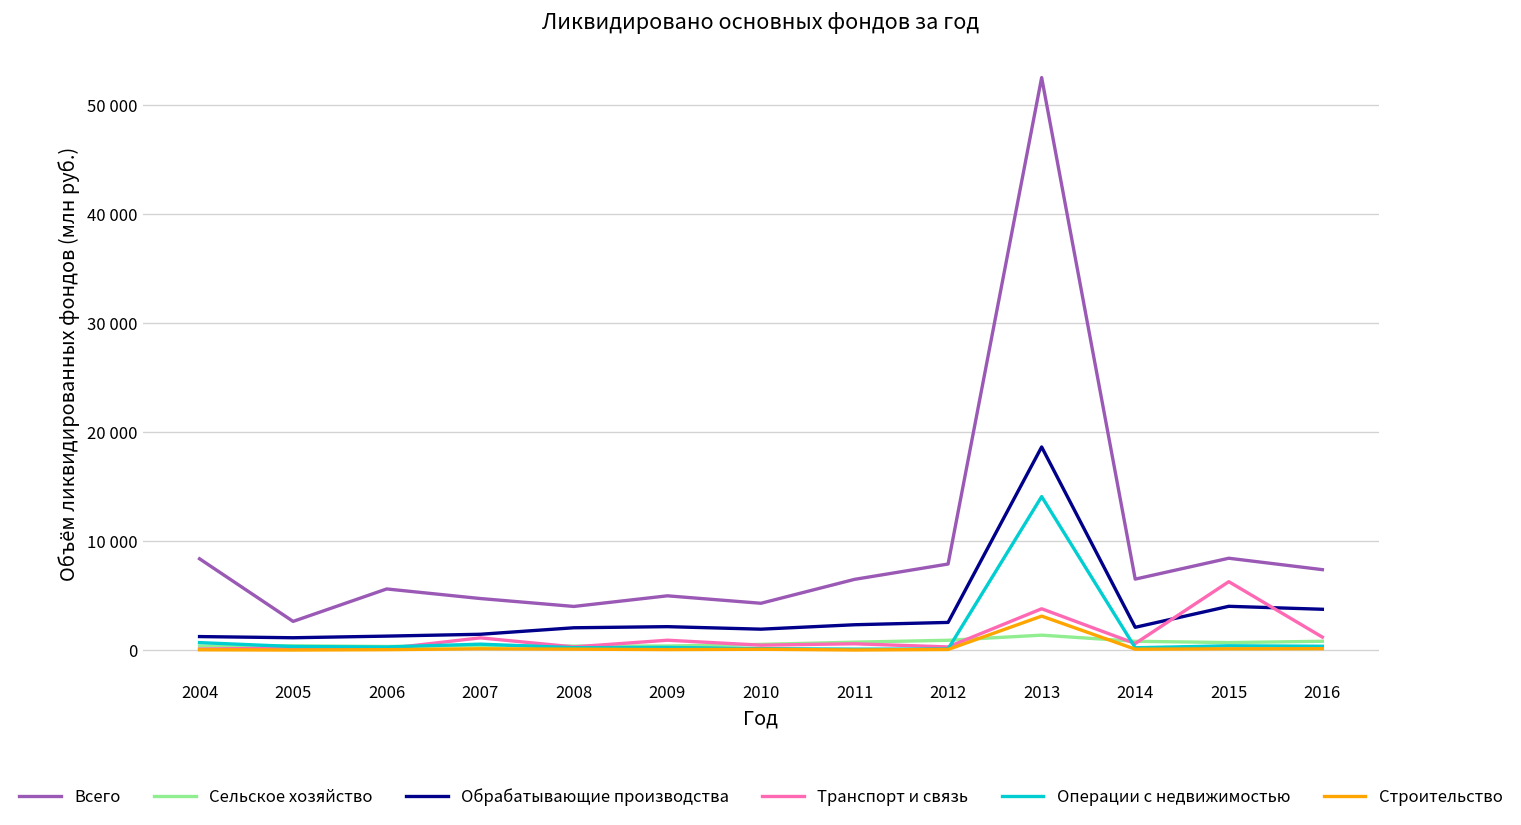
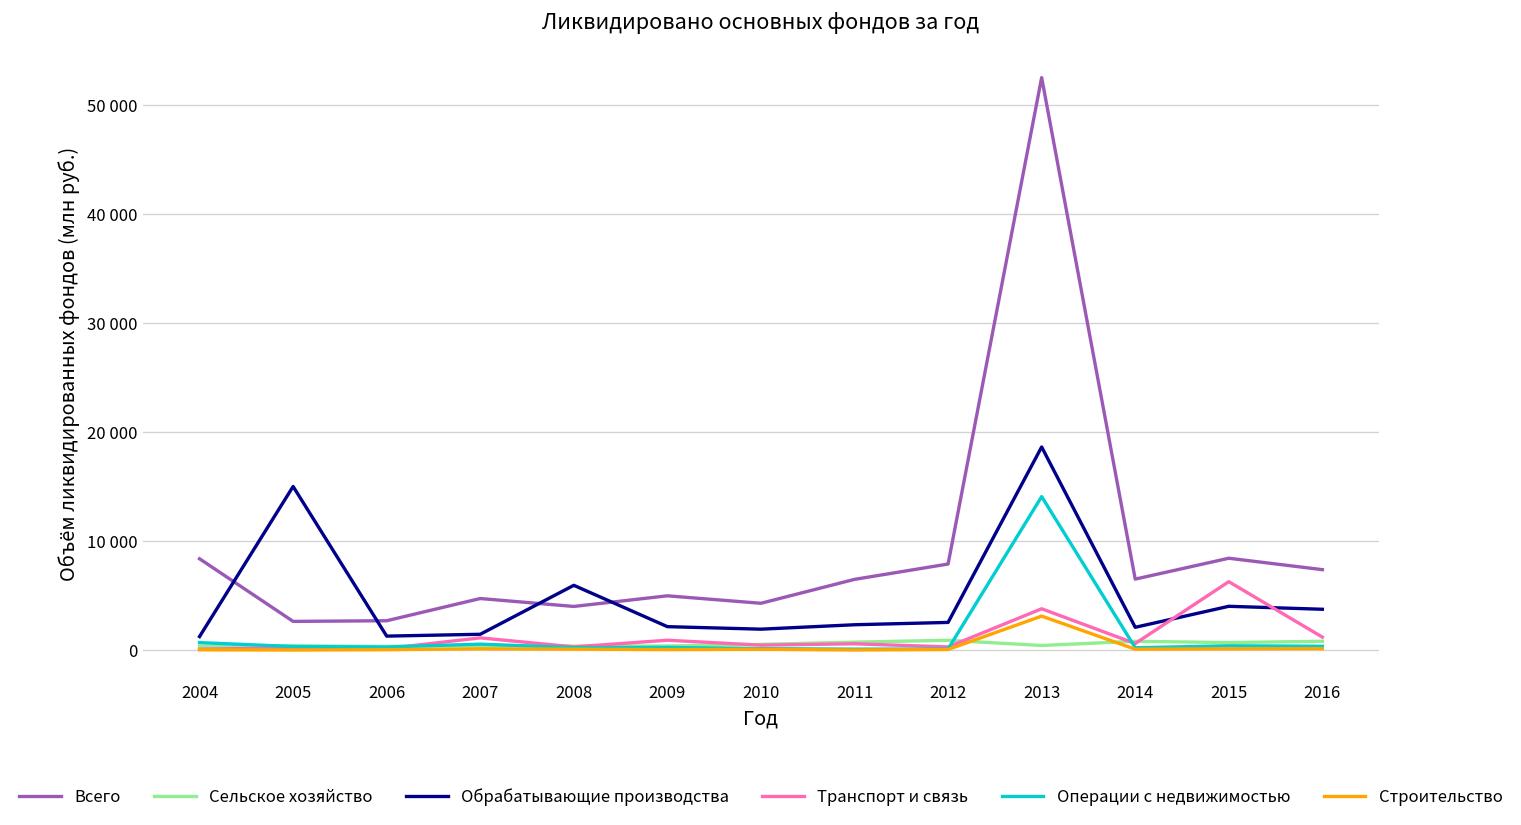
Обрабатывающие производства, 2005: 1000 -> 15000
Всего, 2006: 6000 -> 3000
Обрабатывающие производства, 2008: 2000 -> 6000
Сельское хозяйство, 2013: 1000 -> 0
